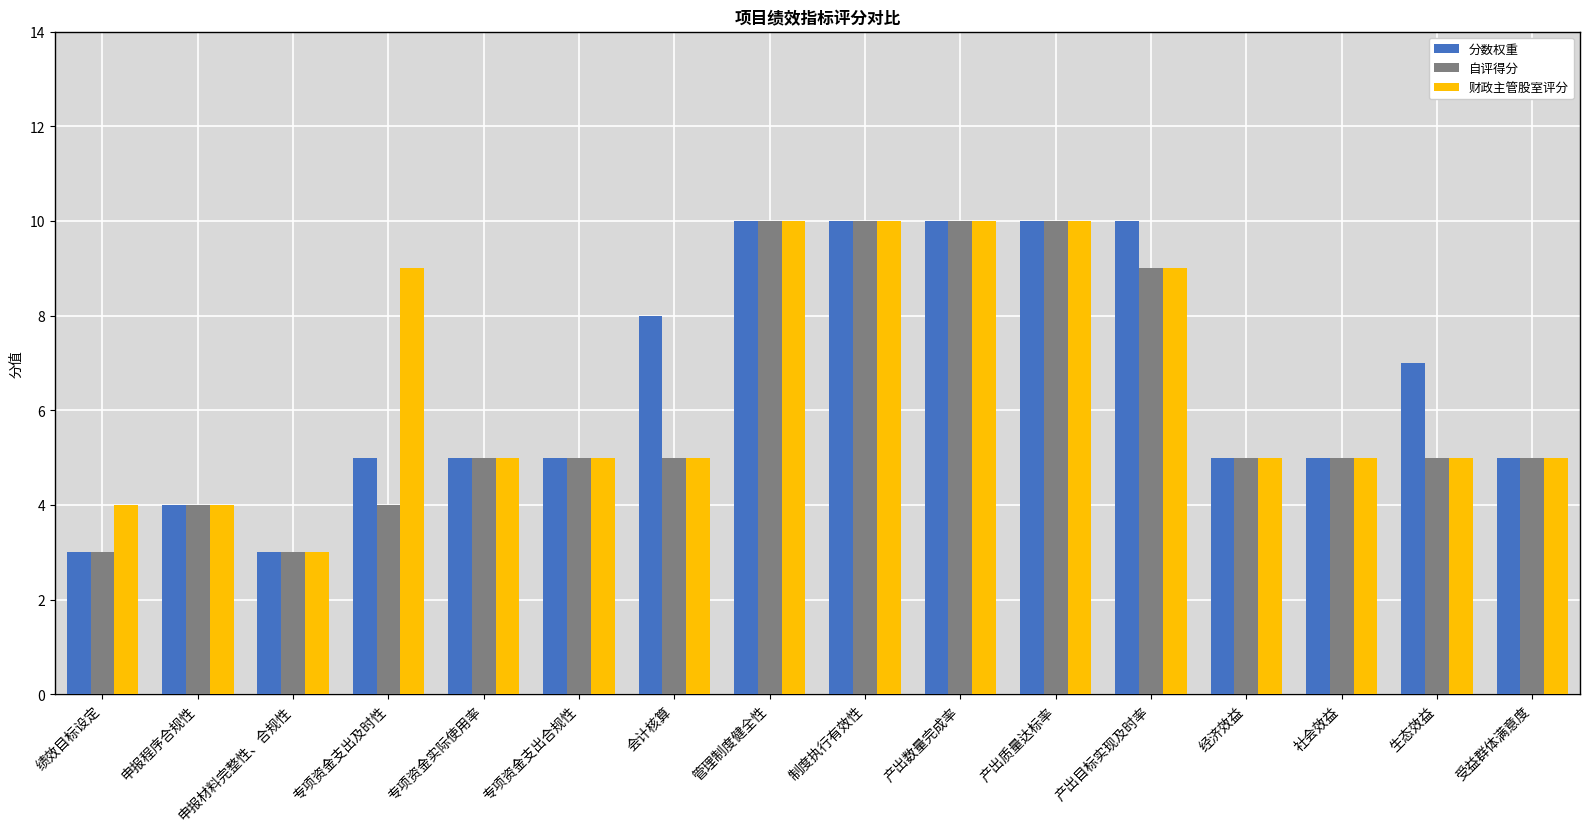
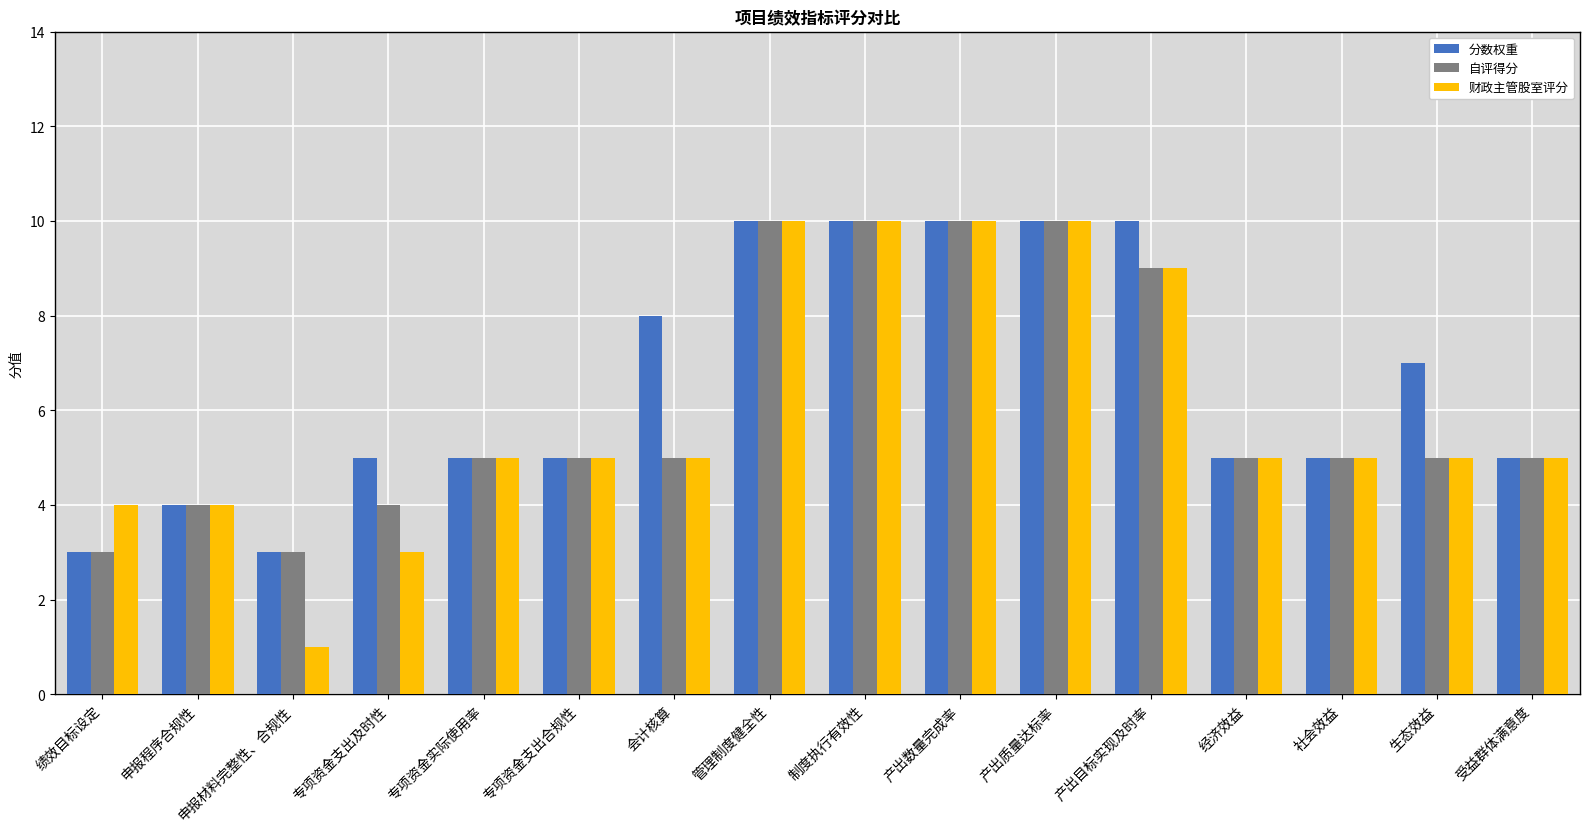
财政主管股室评分, 申报材料完整性、合规性: 3 -> 1
财政主管股室评分, 专项资金支出及时性: 9 -> 3
